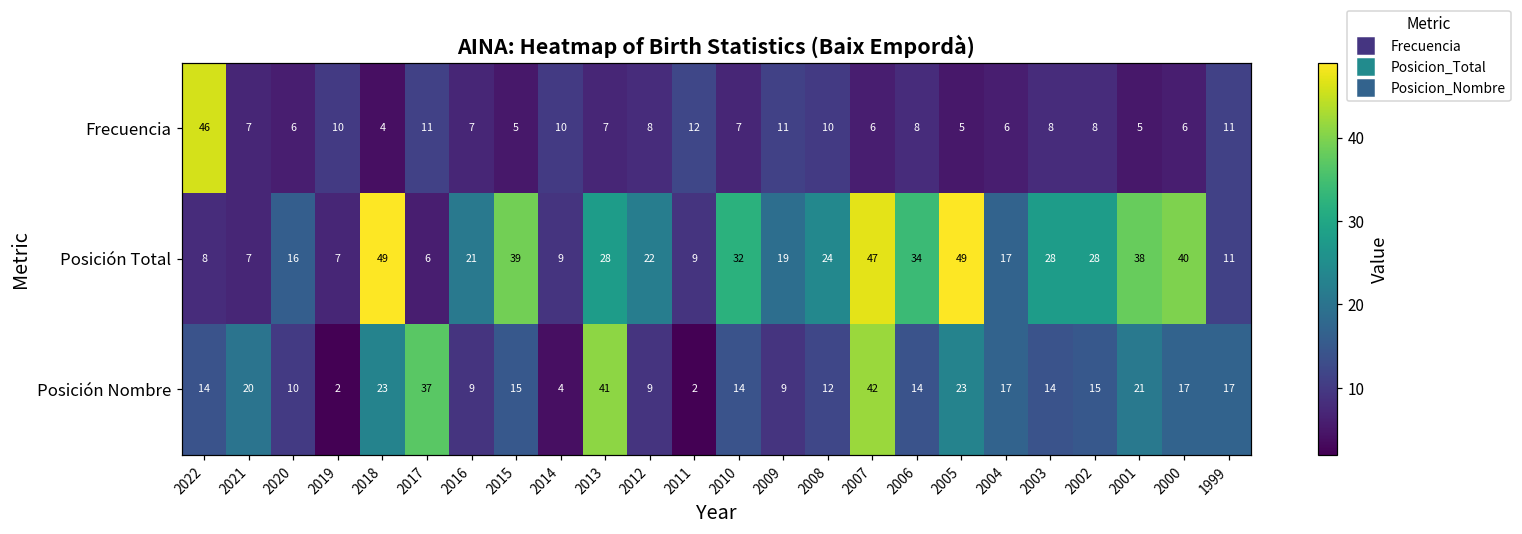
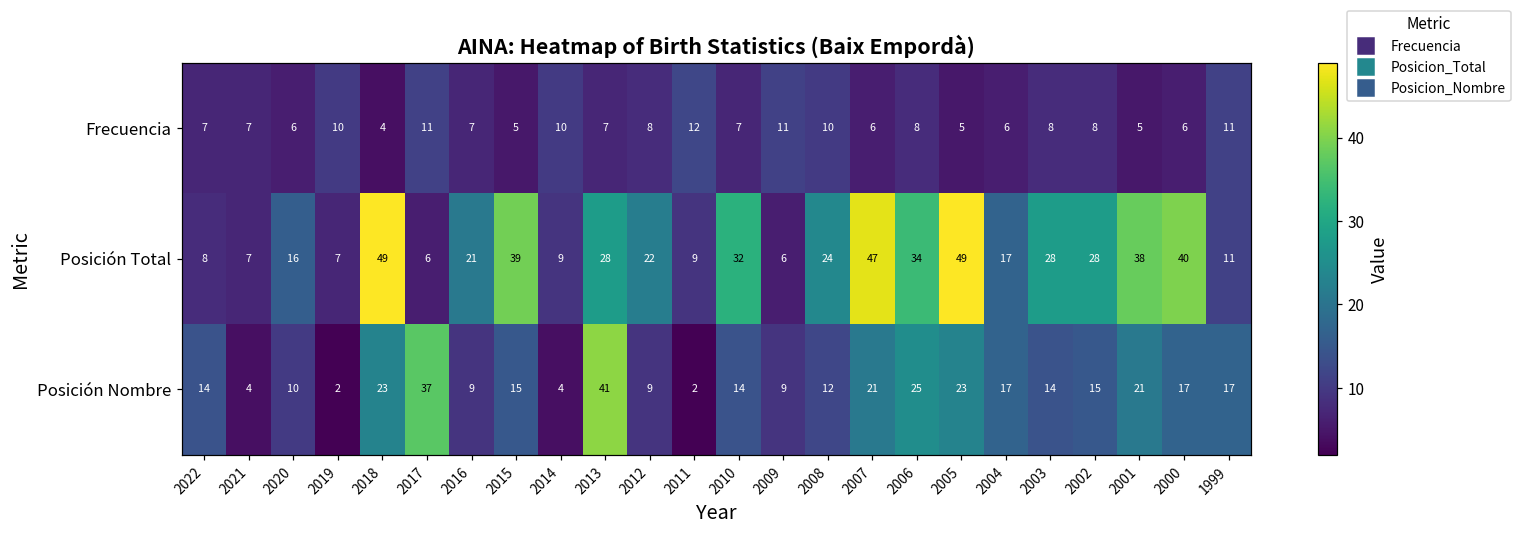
Frecuencia, 2022: 46 -> 7
Posición Total, 2009: 19 -> 6
Posición Nombre, 2021: 20 -> 4
Posición Nombre, 2007: 42 -> 21
Posición Nombre, 2006: 14 -> 25
